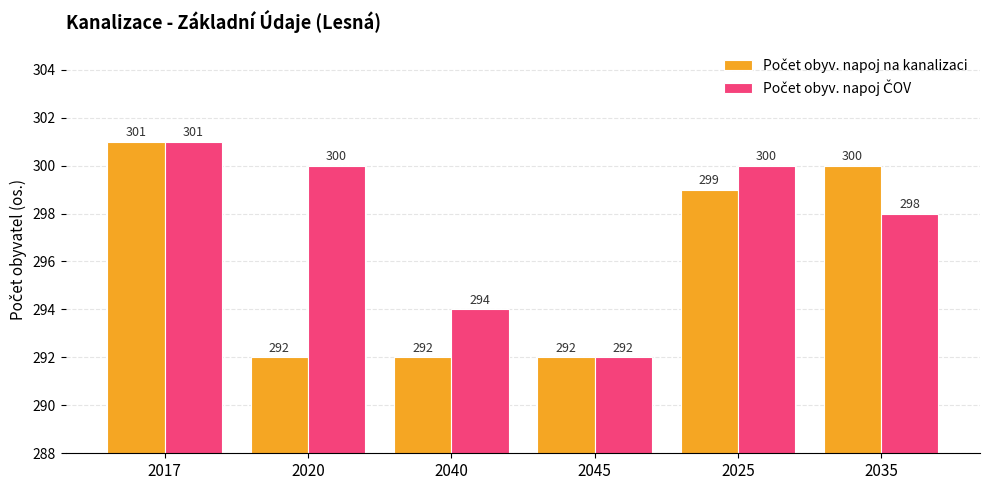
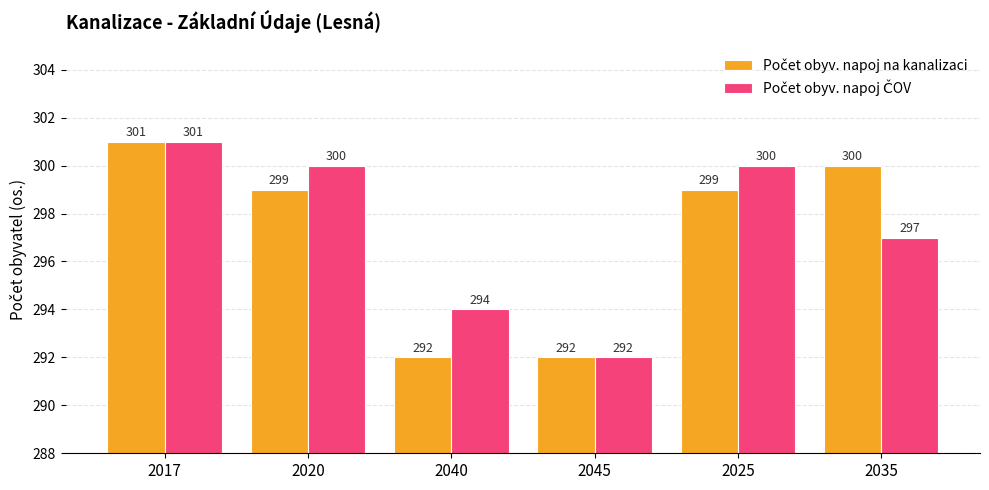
Počet obyv. napoj na kanalizaci, 2020: 292 -> 299
Počet obyv. napoj ČOV, 2035: 298 -> 297
